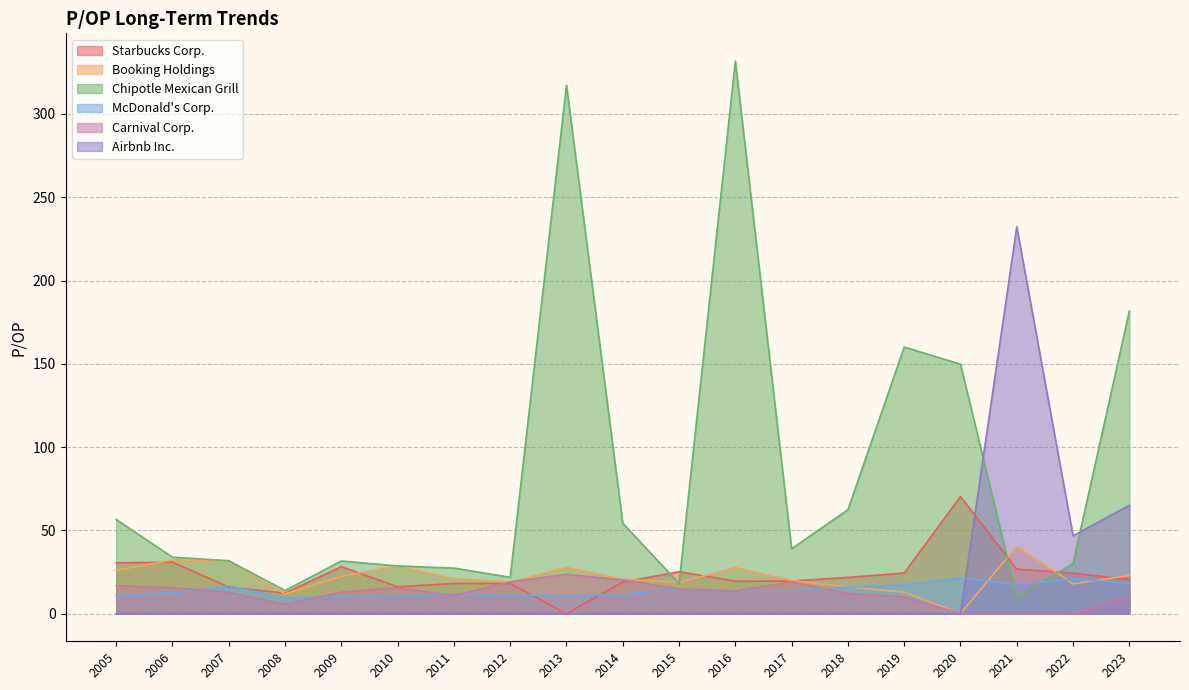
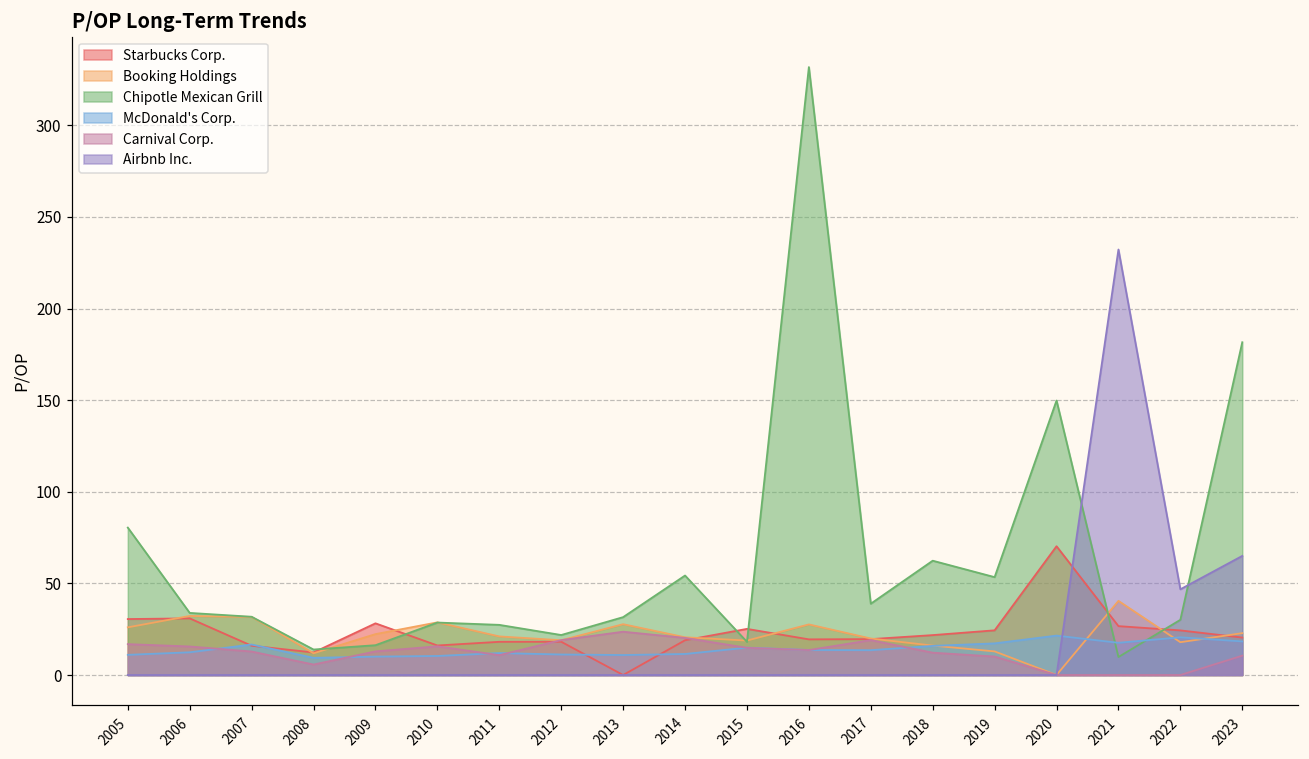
Chipotle Mexican Grill, 2005: 57 -> 80
Chipotle Mexican Grill, 2009: 32 -> 16
Chipotle Mexican Grill, 2013: 317 -> 32
Chipotle Mexican Grill, 2019: 160 -> 53
